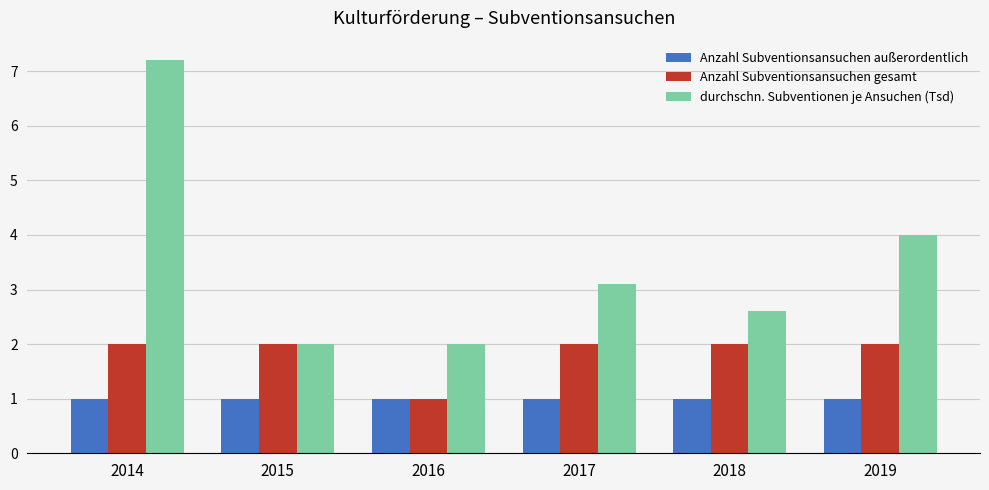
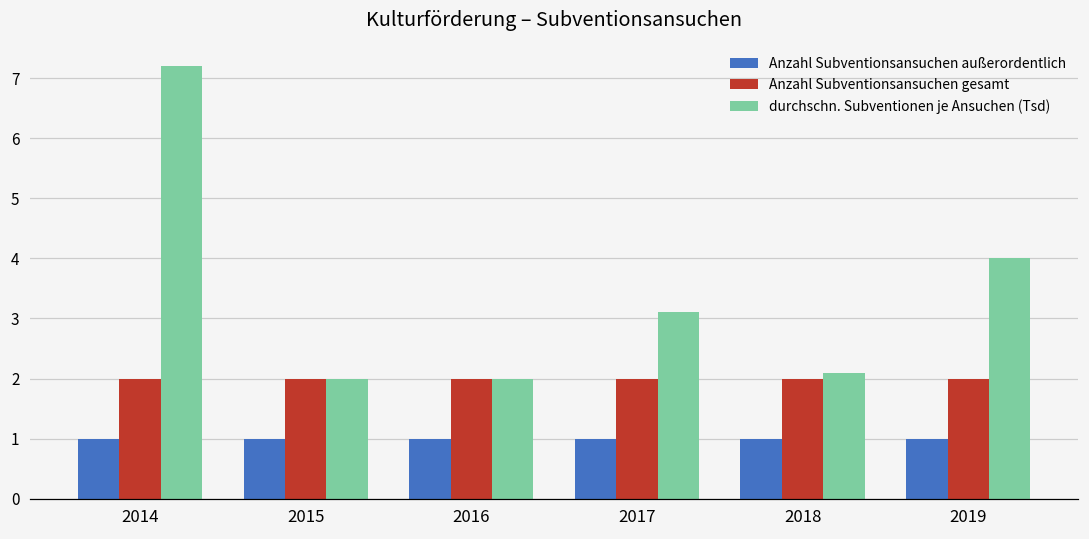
Anzahl Subventionsansuchen gesamt, 2016: 1 -> 2
durchschn. Subventionen je Ansuchen (Tsd), 2018: 2.6 -> 2.1
